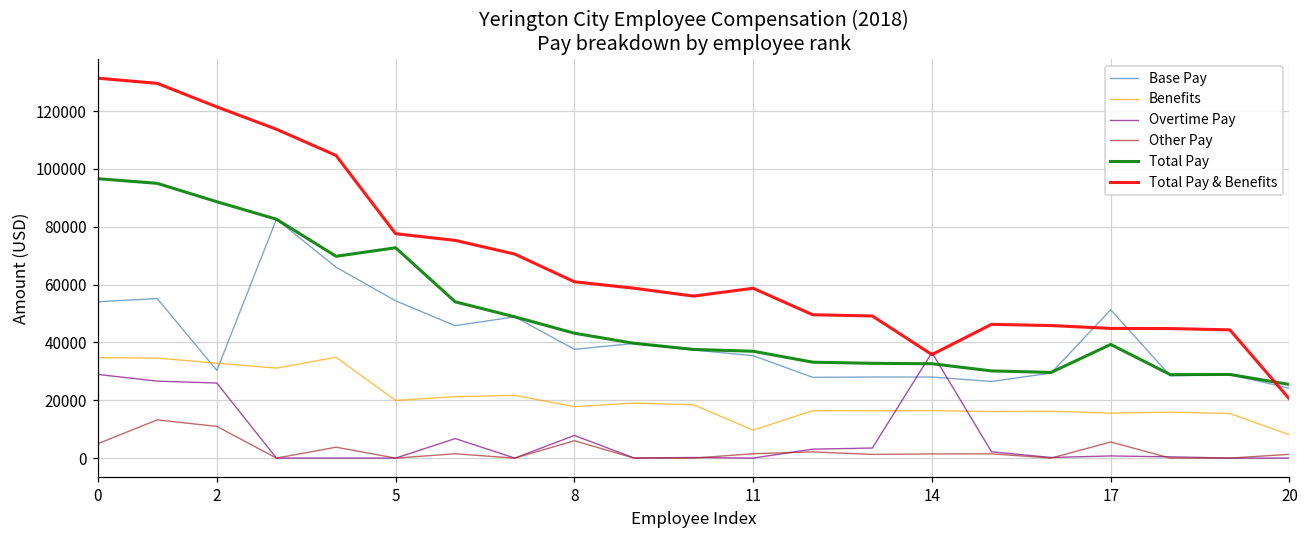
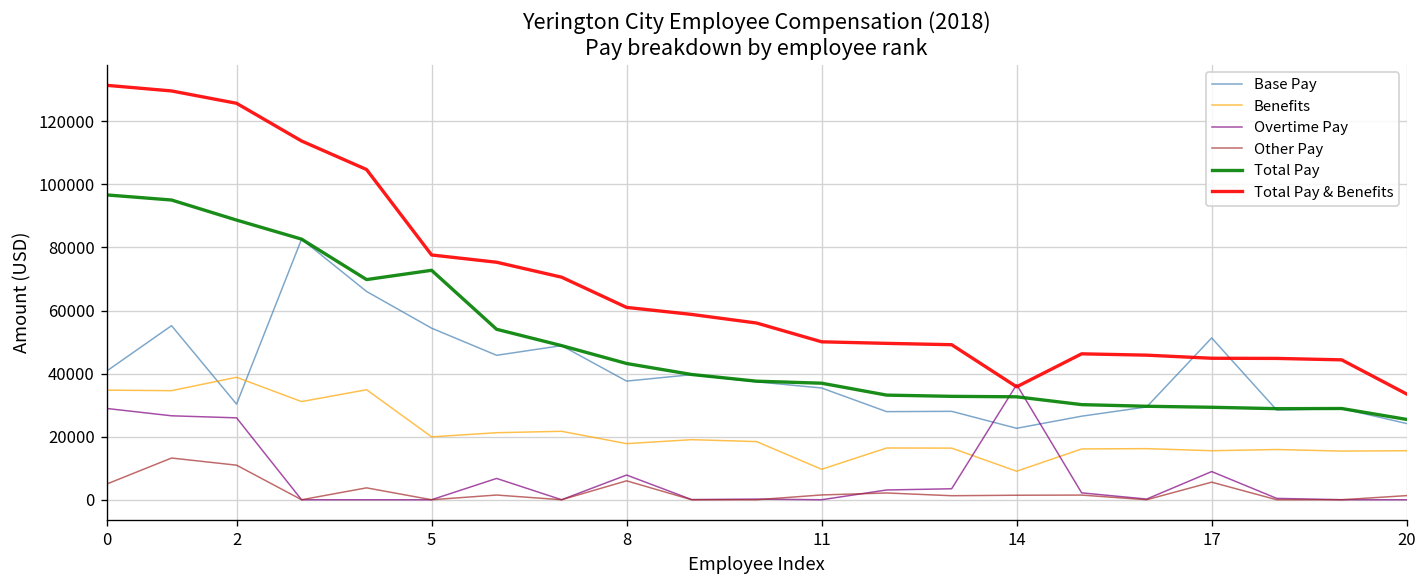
Base Pay, 0: 54000 -> 41000
Benefits, 2: 33000 -> 39000
Total Pay & Benefits, 2: 121000 -> 126000
Total Pay & Benefits, 11: 59000 -> 50000
Base Pay, 14: 28000 -> 23000
Benefits, 14: 16000 -> 9000
Overtime Pay, 17: 1000 -> 9000
Total Pay, 17: 39000 -> 29000
Benefits, 20: 8000 -> 16000
Total Pay & Benefits, 20: 20000 -> 34000
